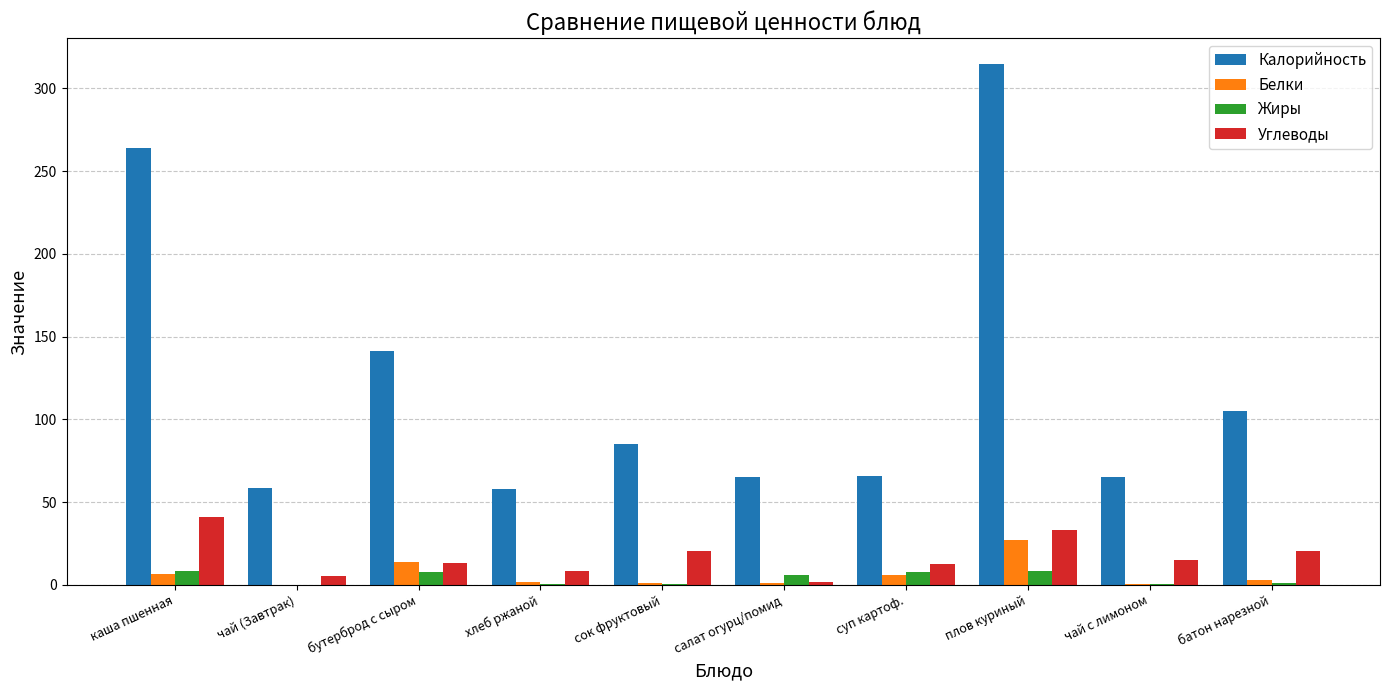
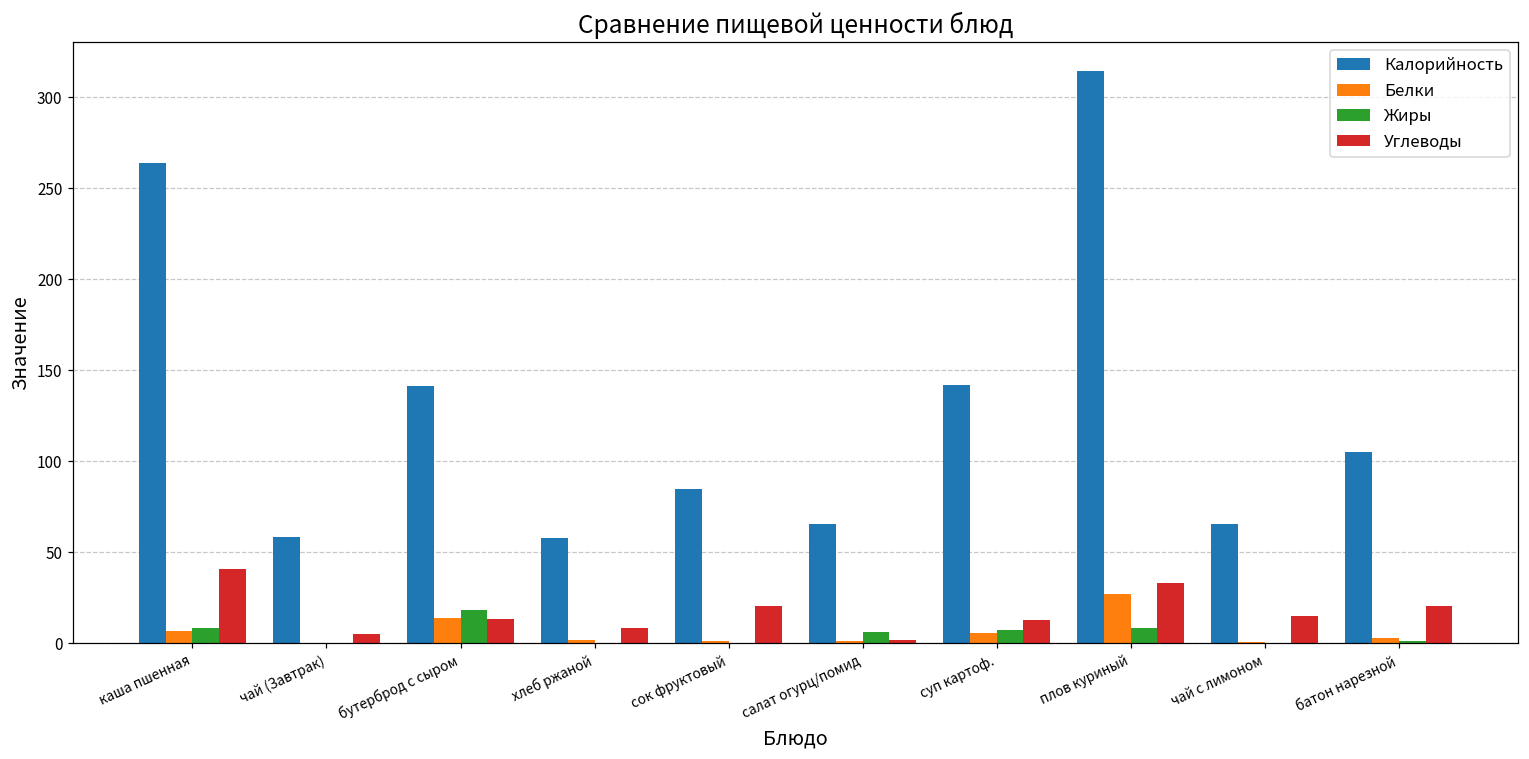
Жиры, бутерброд с сыром: 7 -> 18
Калорийность, суп картоф.: 66 -> 142
